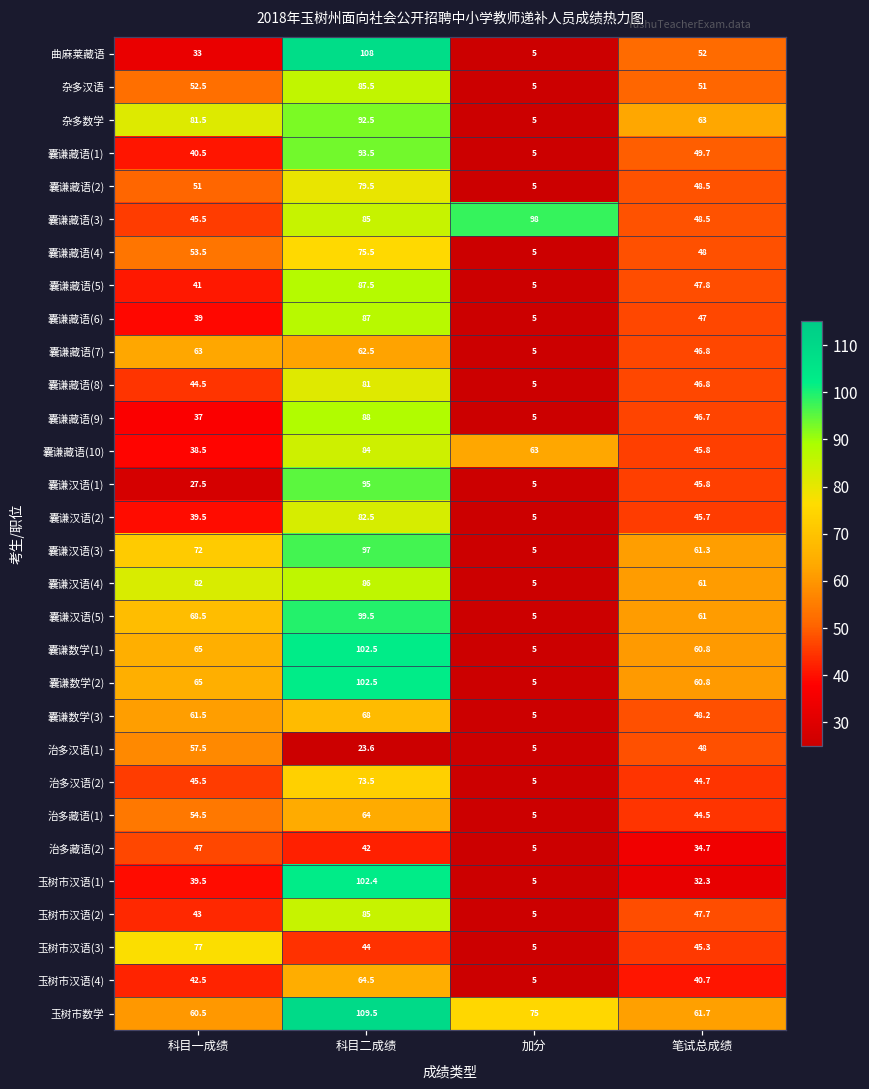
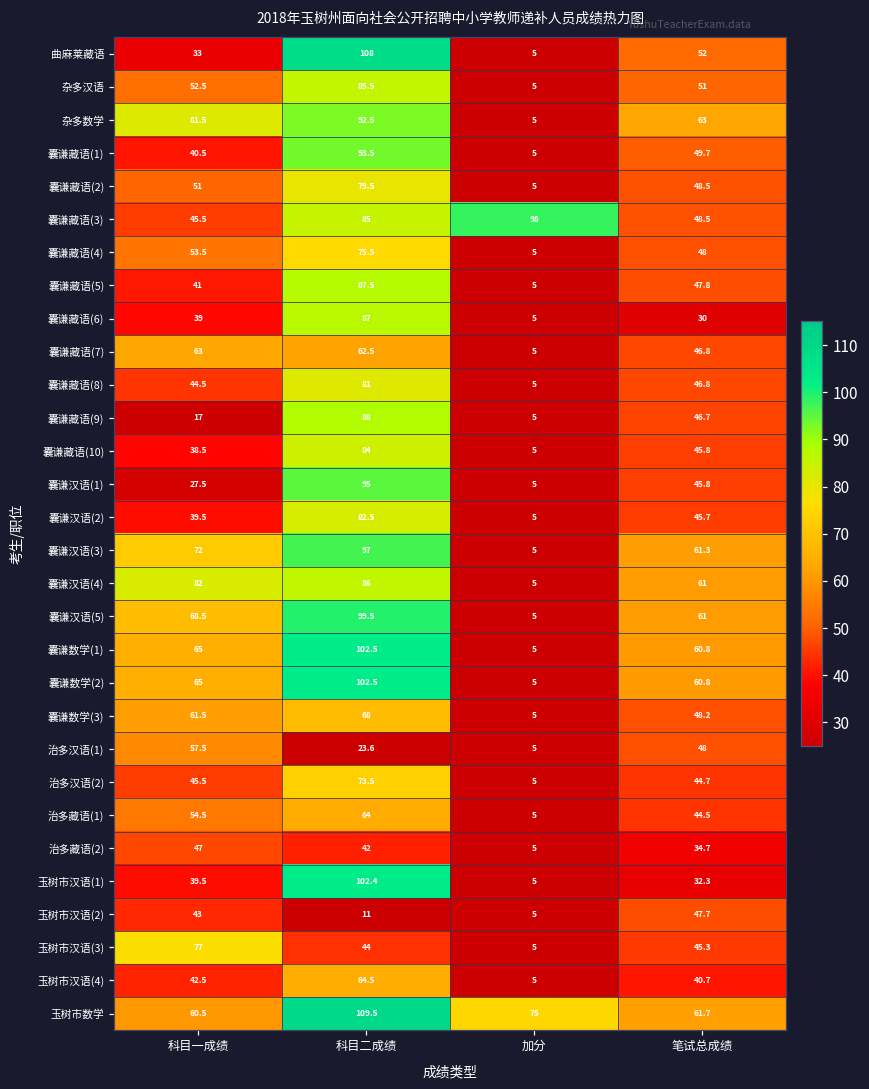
囊谦藏语(6), 笔试总成绩: 47 -> 30
囊谦藏语(9), 科目一成绩: 37 -> 17
囊谦藏语(10), 加分: 63 -> 5
玉树市汉语(2), 科目二成绩: 85 -> 11
